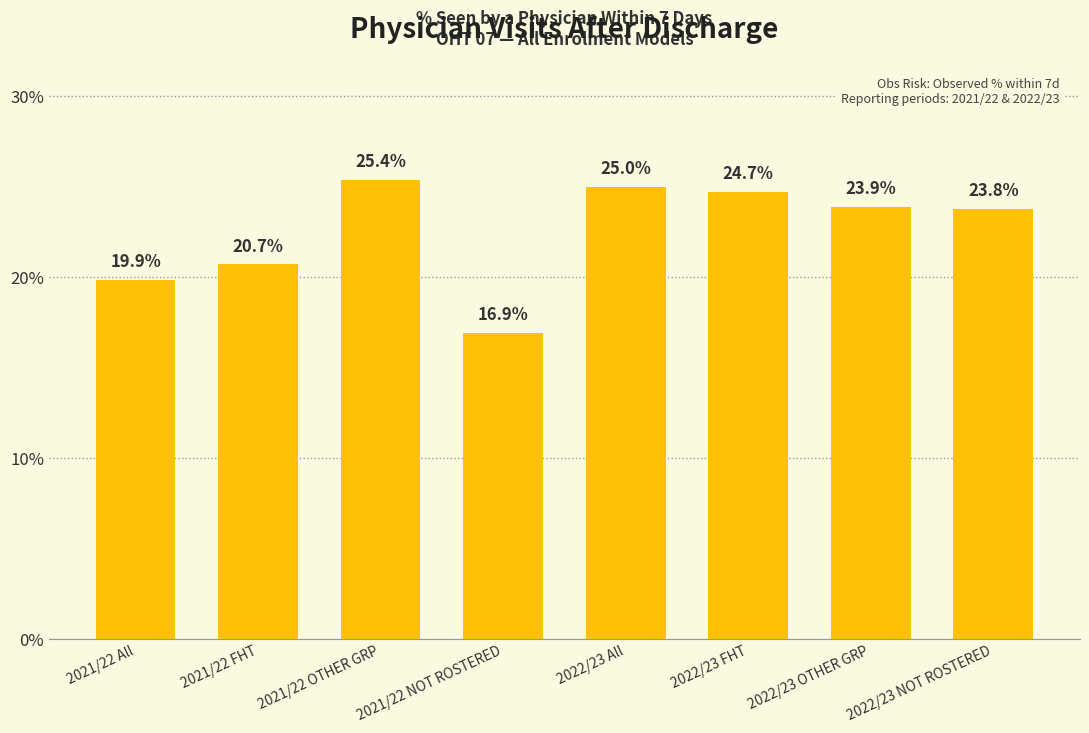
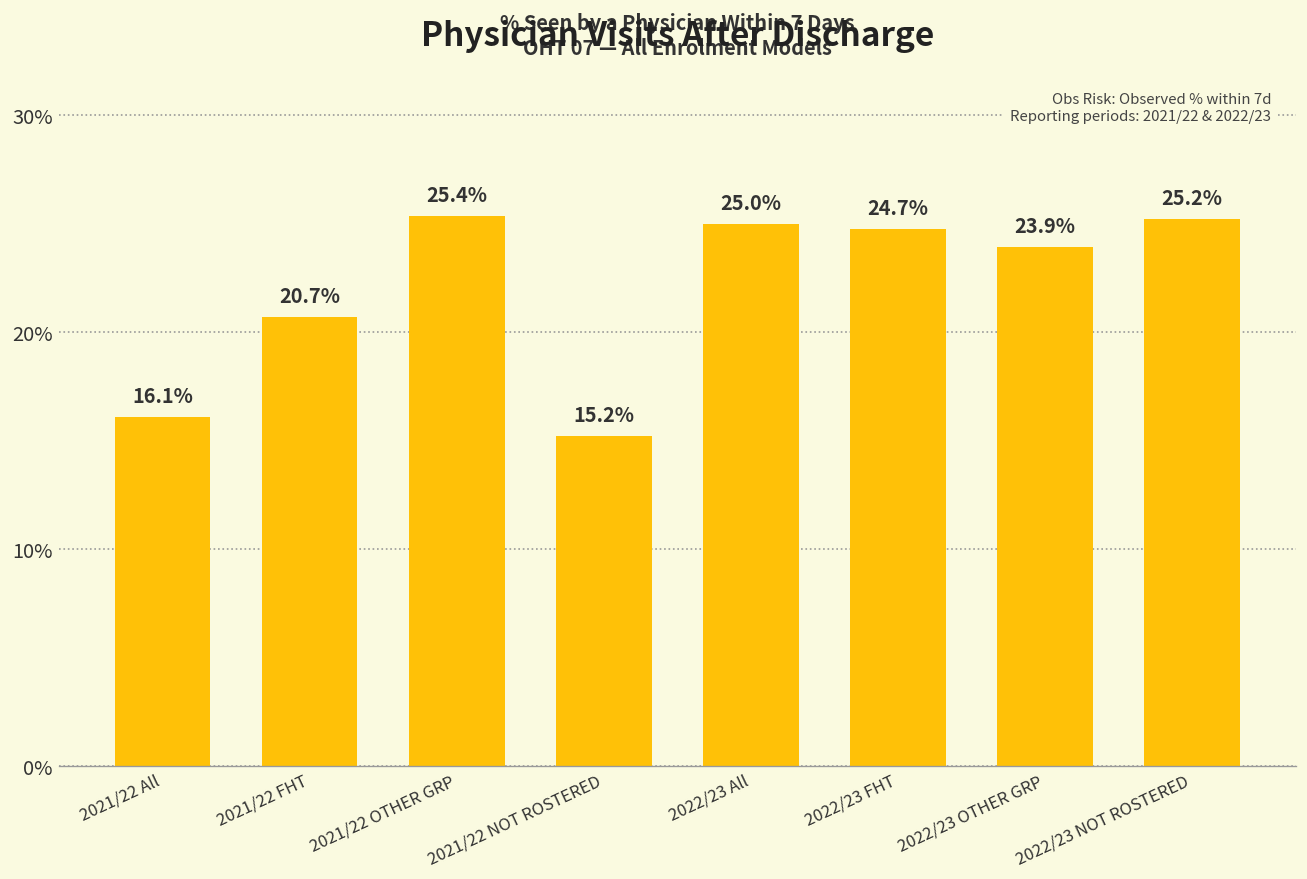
2021/22 All: 19.9% -> 16.1%
2021/22 NOT ROSTERED: 16.9% -> 15.2%
2022/23 NOT ROSTERED: 23.8% -> 25.2%
